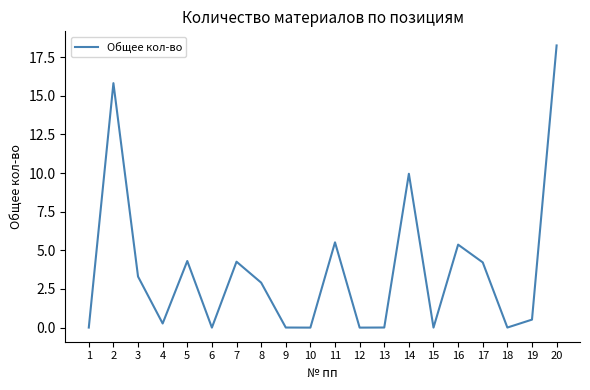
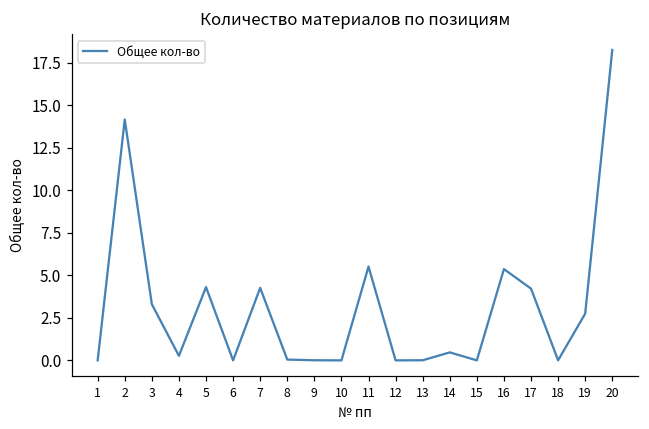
2: 15.8 -> 14.2
8: 2.9 -> 0.0
14: 10.0 -> 0.5
19: 0.5 -> 2.7
